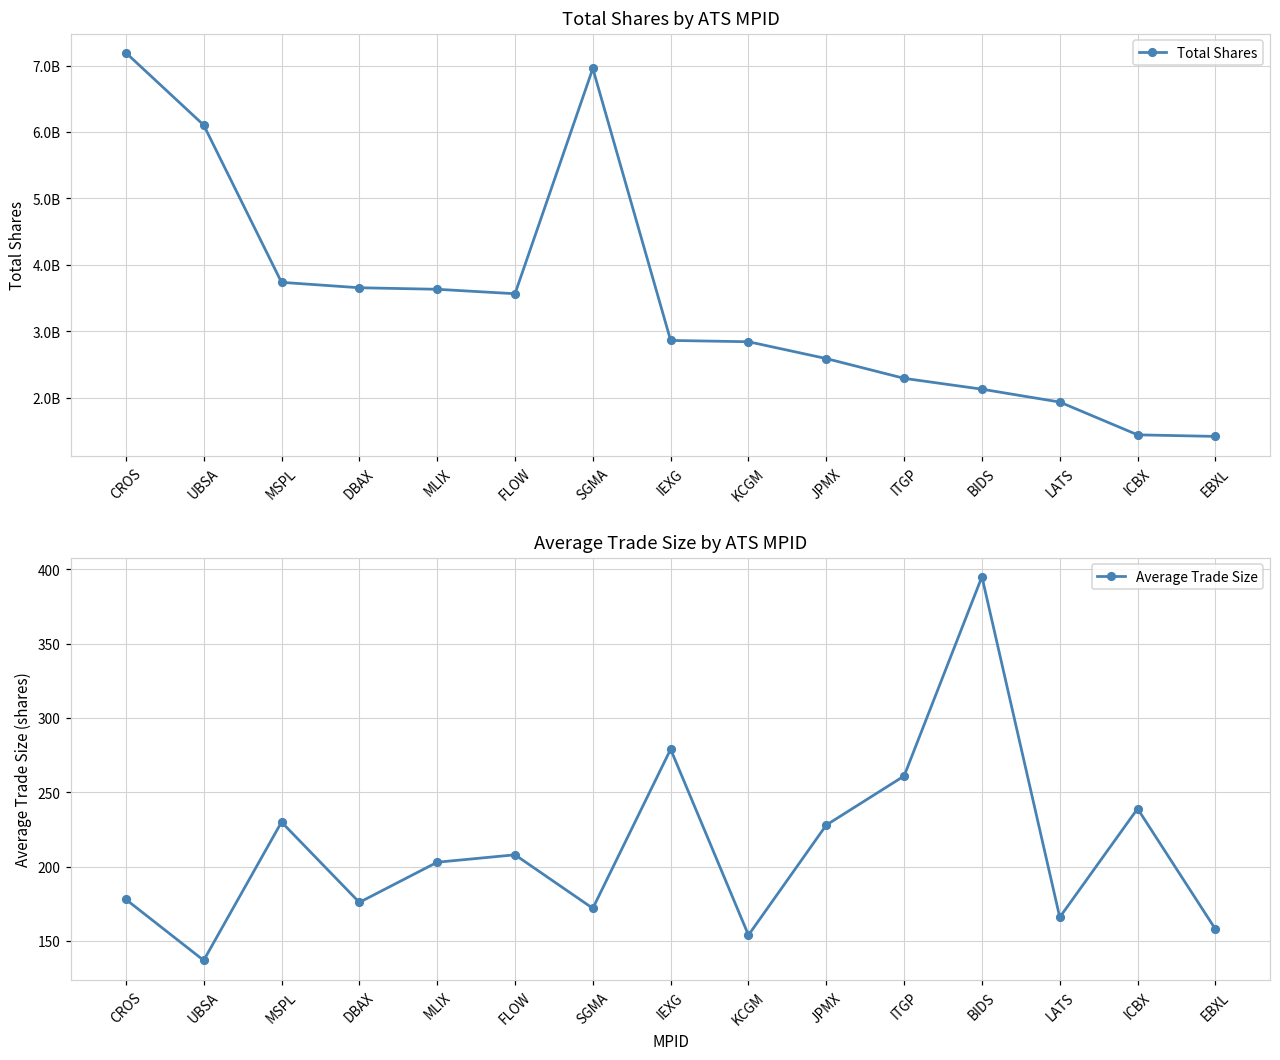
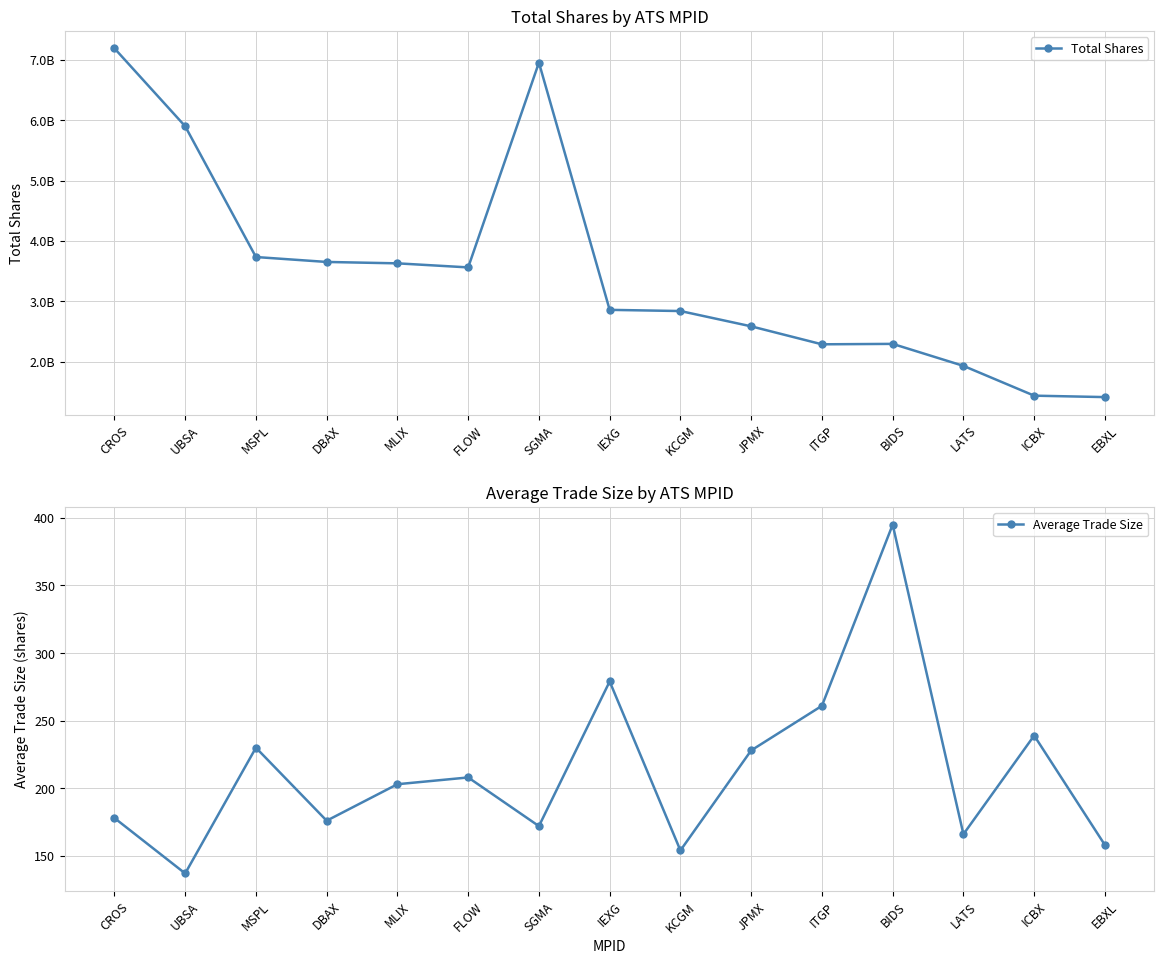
Total Shares by ATS MPID, UBSA: 6100000000 -> 5900000000
Total Shares by ATS MPID, BIDS: 2100000000 -> 2300000000
